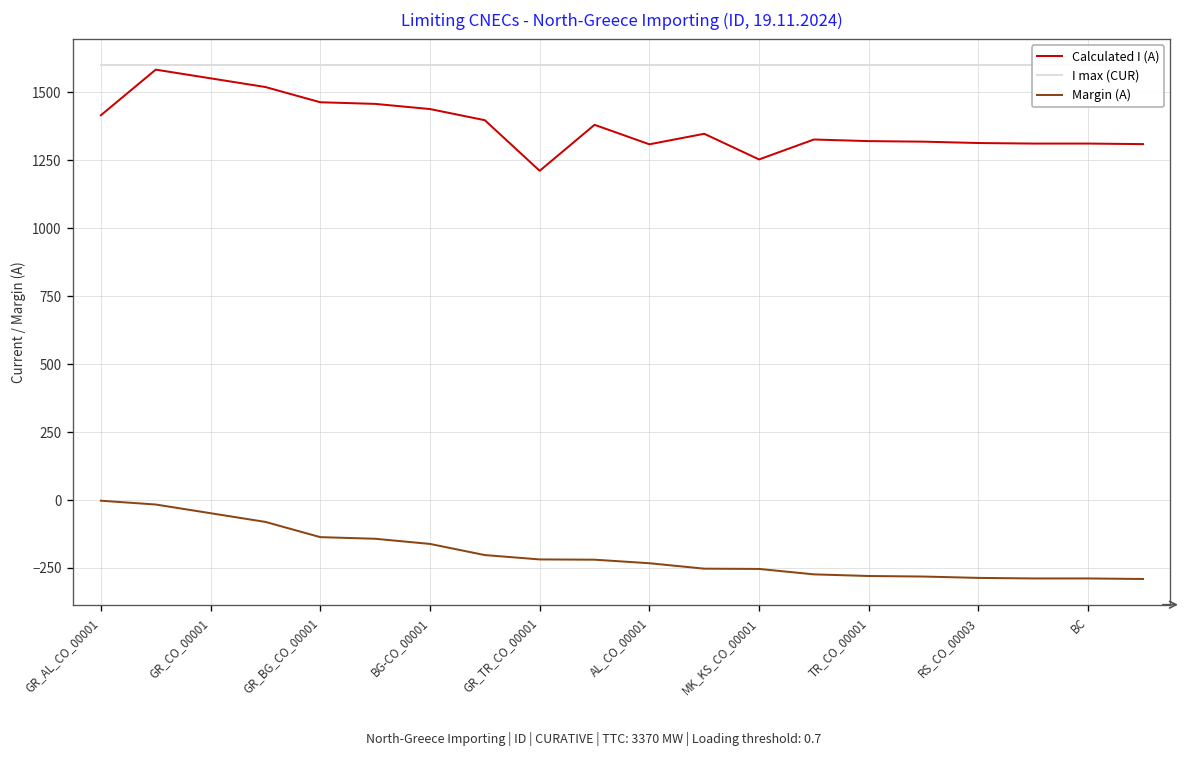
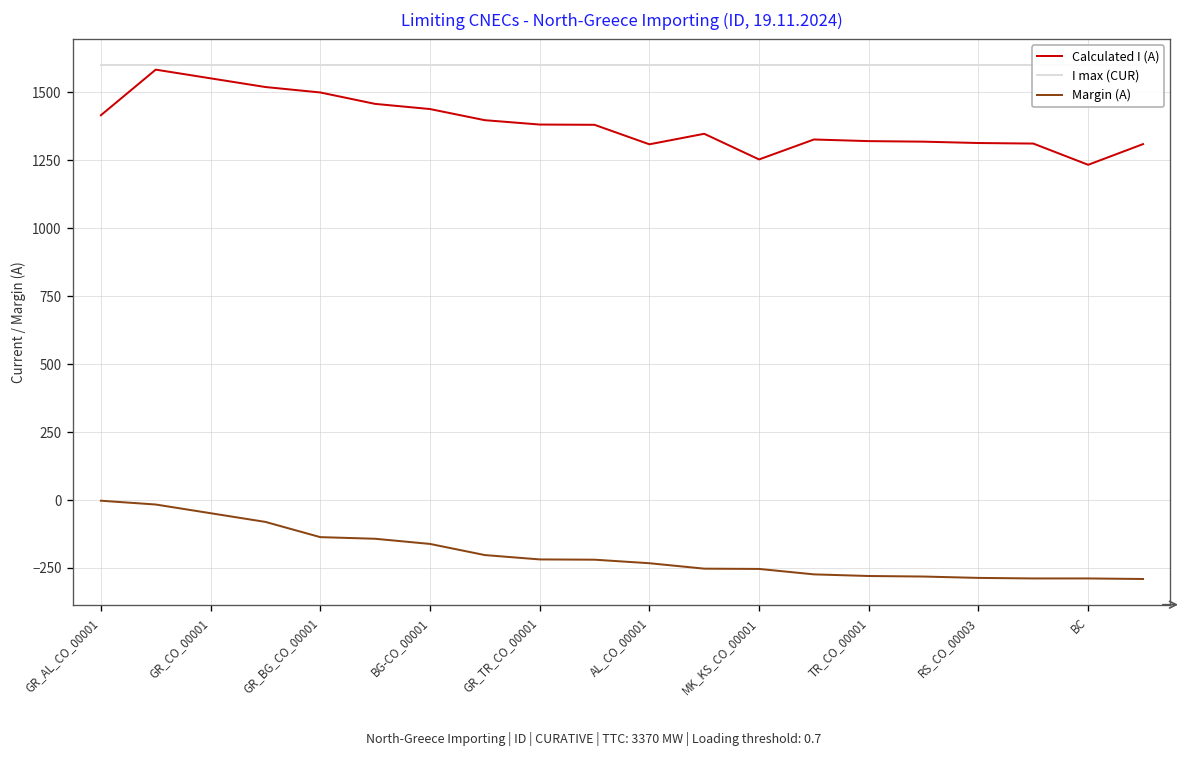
Calculated I (A), GR_BG_CO_00001: 1460 -> 1500
Calculated I (A), GR_TR_CO_00001: 1210 -> 1380
Calculated I (A), BC: 1310 -> 1230
